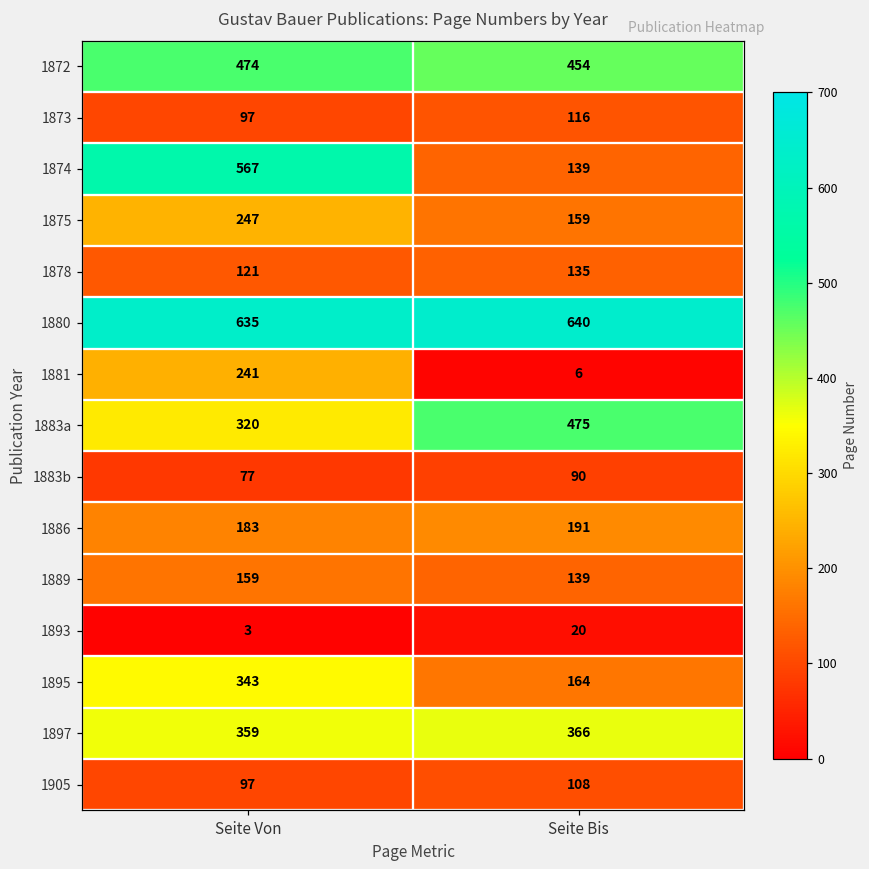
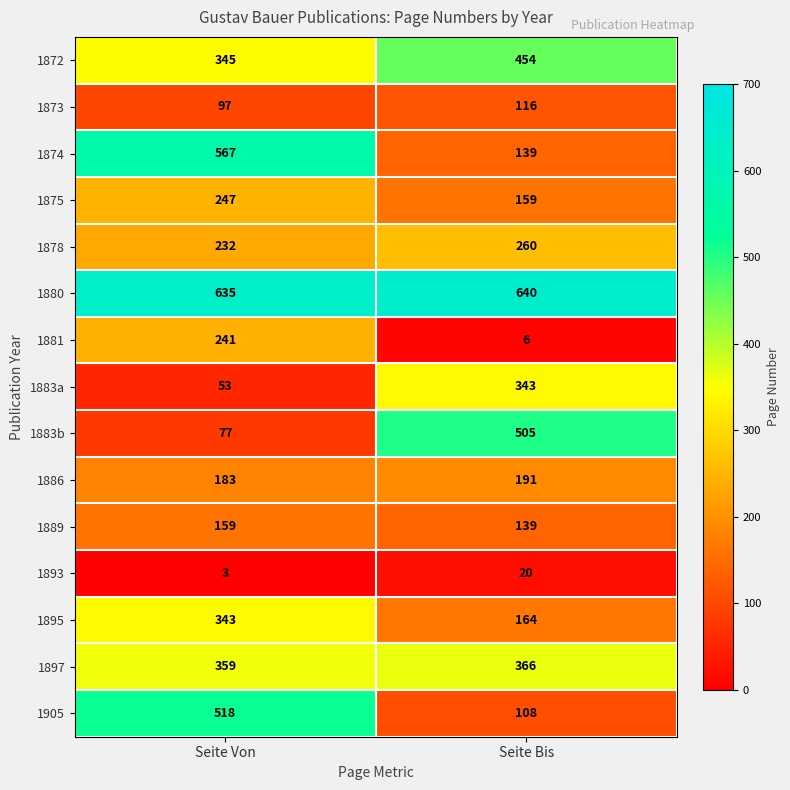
1872, Seite Von: 474 -> 345
1878, Seite Von: 121 -> 232
1878, Seite Bis: 135 -> 260
1883a, Seite Von: 320 -> 53
1883a, Seite Bis: 475 -> 343
1883b, Seite Bis: 90 -> 505
1905, Seite Von: 97 -> 518
